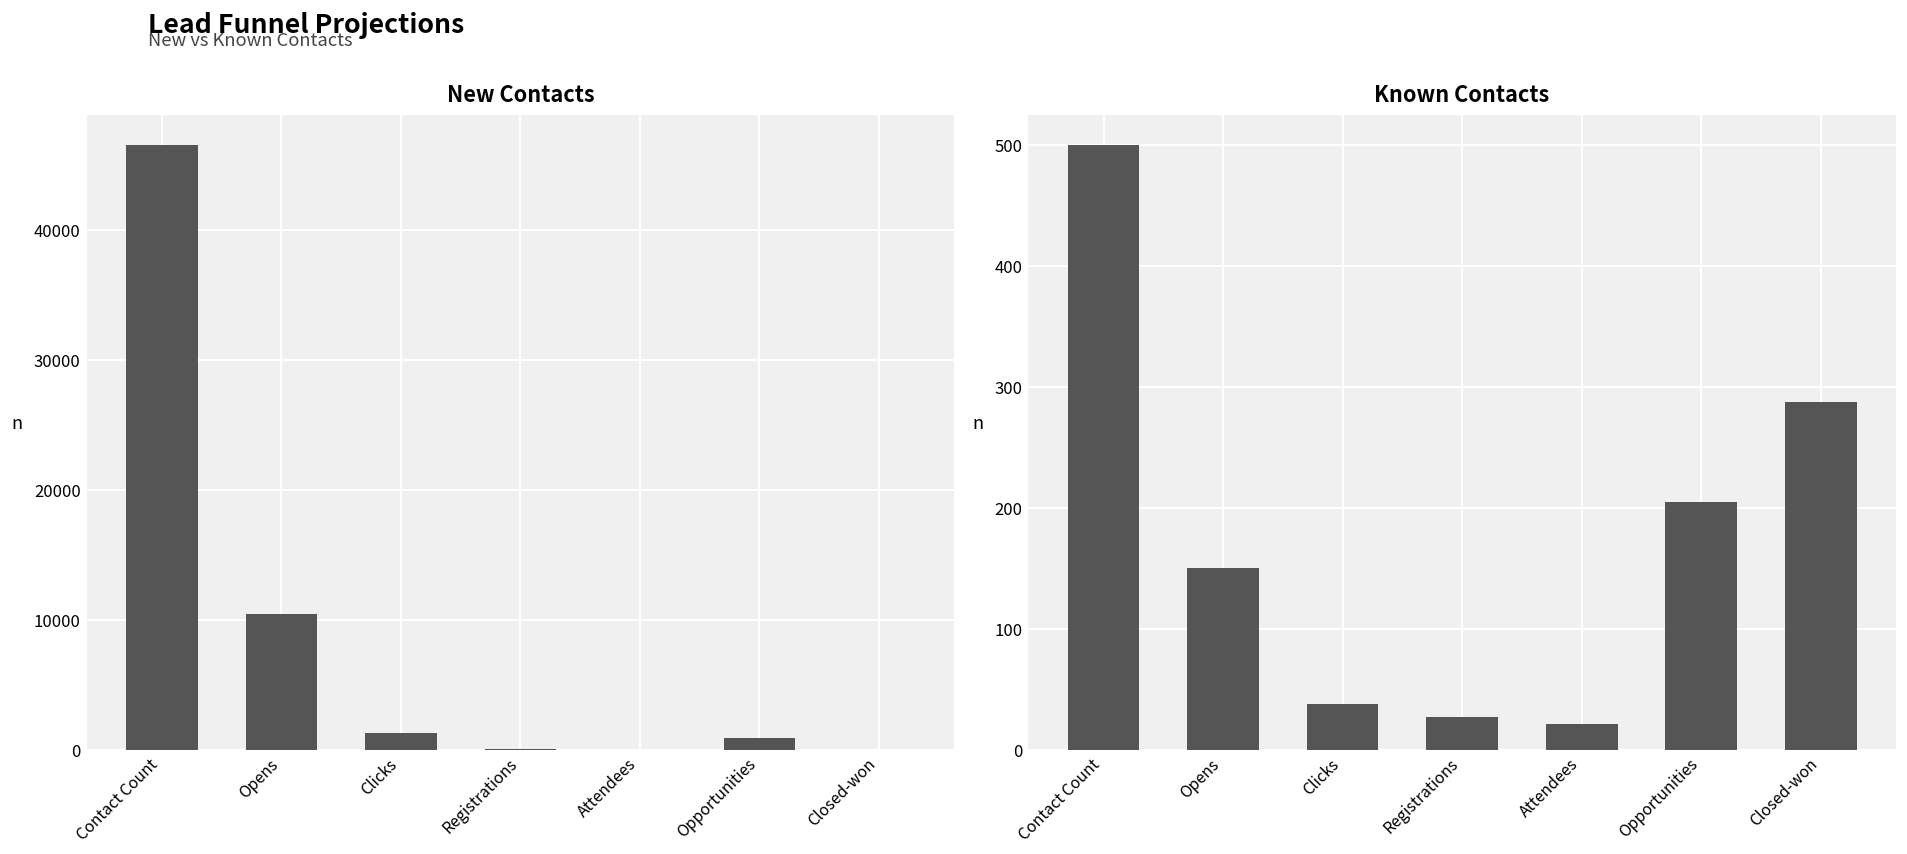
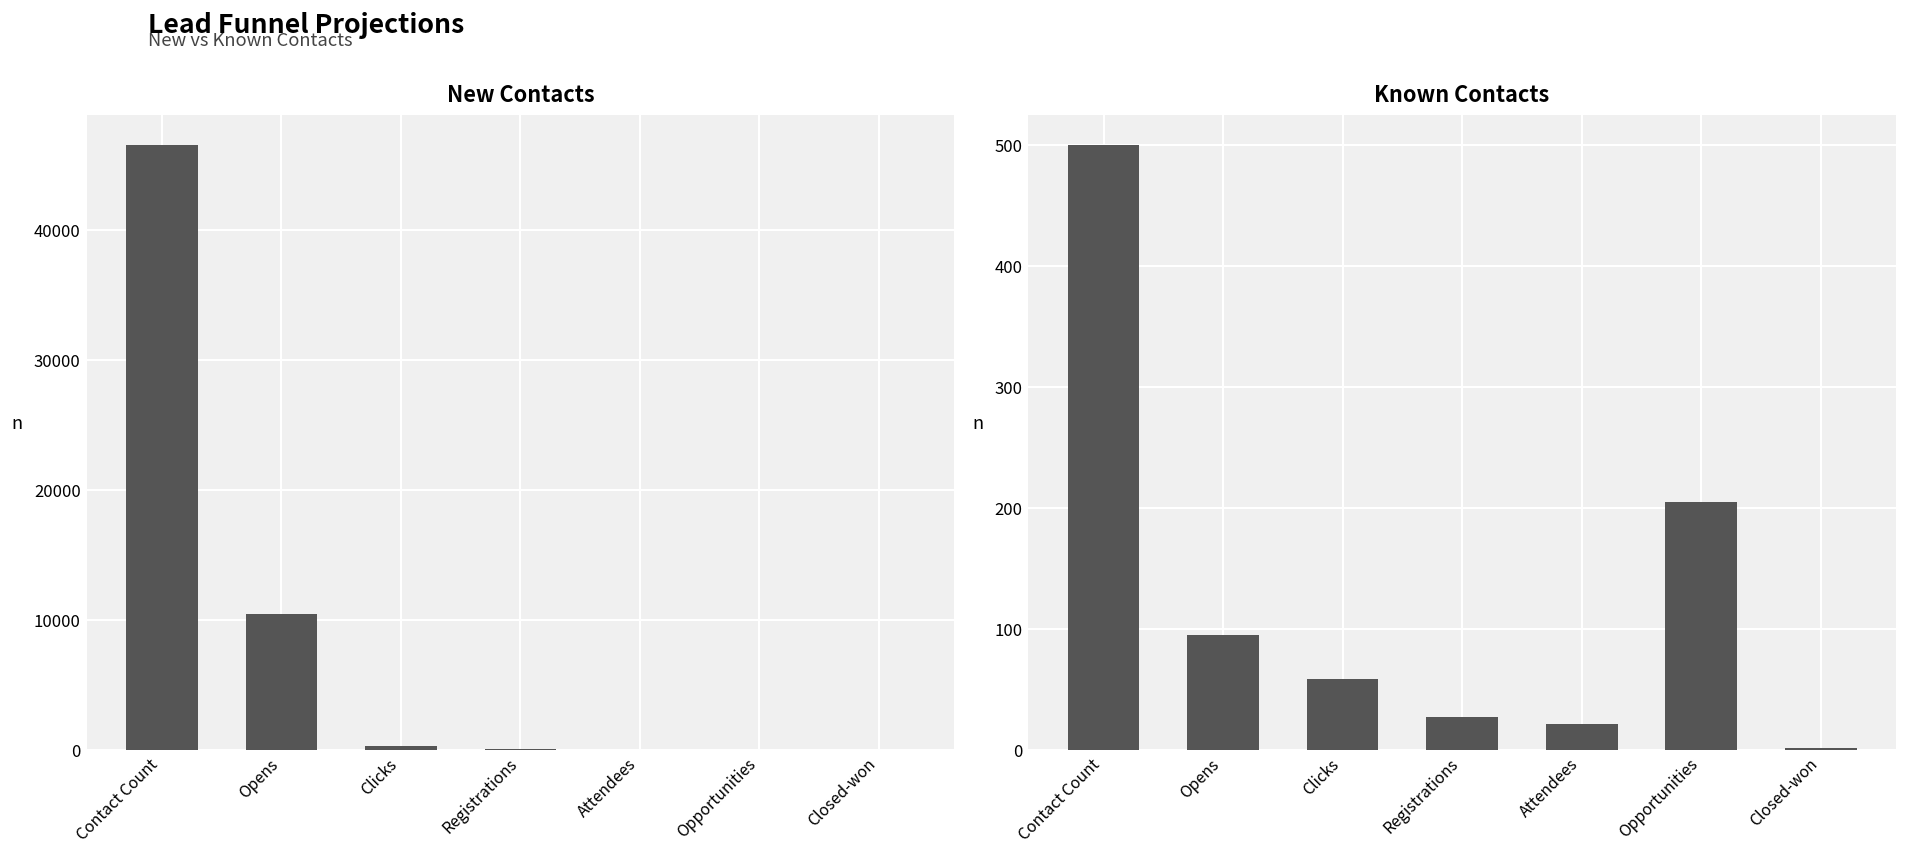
New Contacts, Clicks: 1300 -> 300
New Contacts, Opportunities: 900 -> 0
Known Contacts, Opens: 150 -> 95
Known Contacts, Clicks: 38 -> 58
Known Contacts, Closed-won: 288 -> 1
